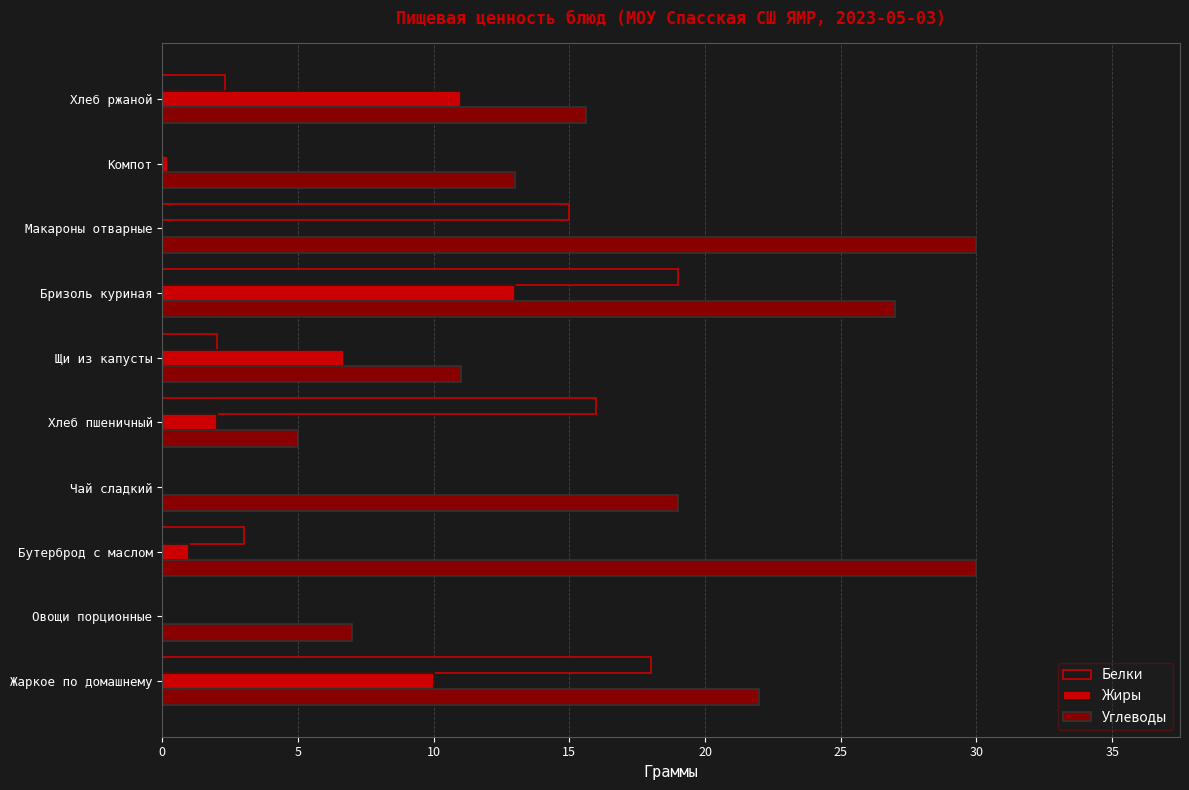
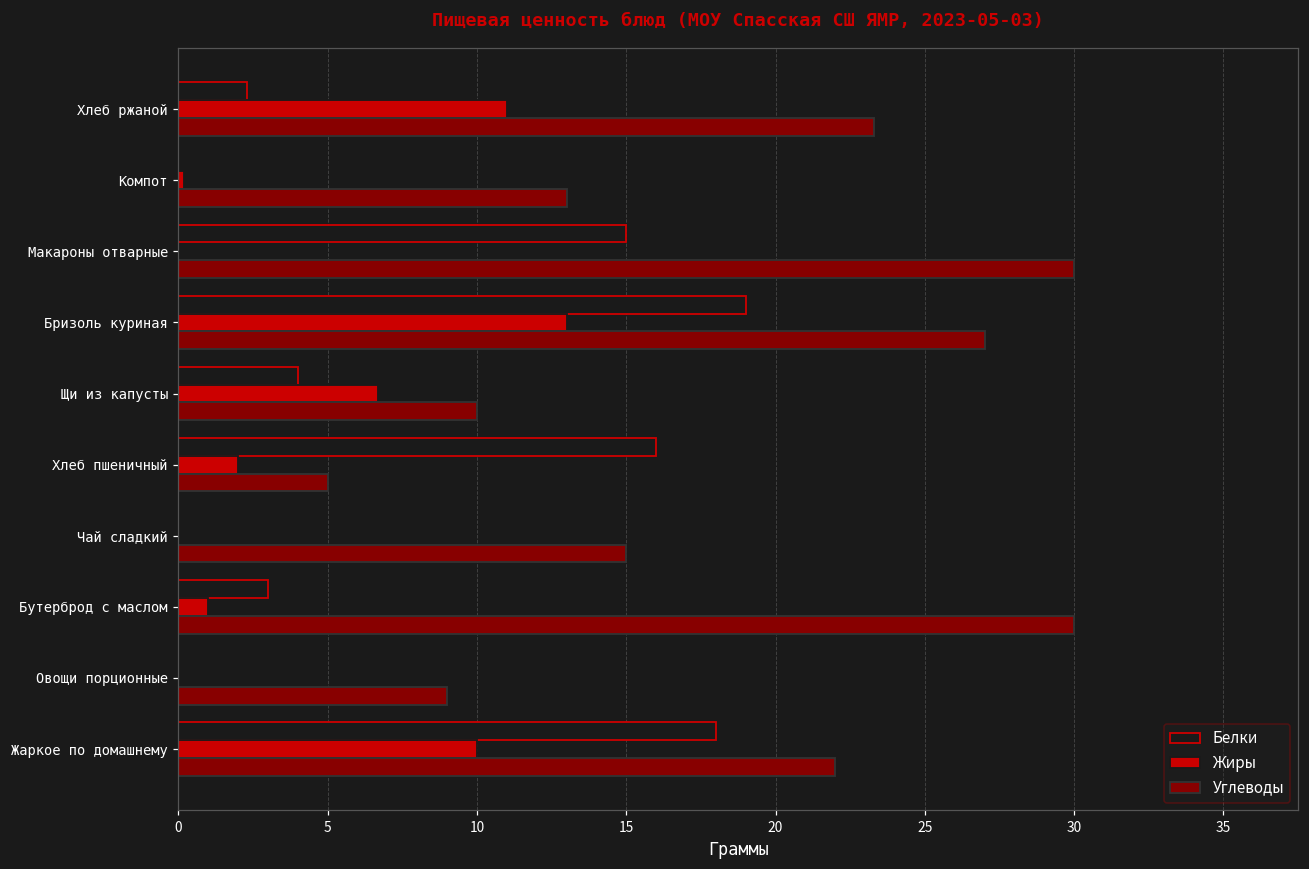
Углеводы, Хлеб ржаной: 15.6 -> 23.3
Белки, Щи из капусты: 2 -> 4
Углеводы, Щи из капусты: 11 -> 10
Углеводы, Чай сладкий: 19 -> 15
Углеводы, Овощи порционные: 7 -> 9
